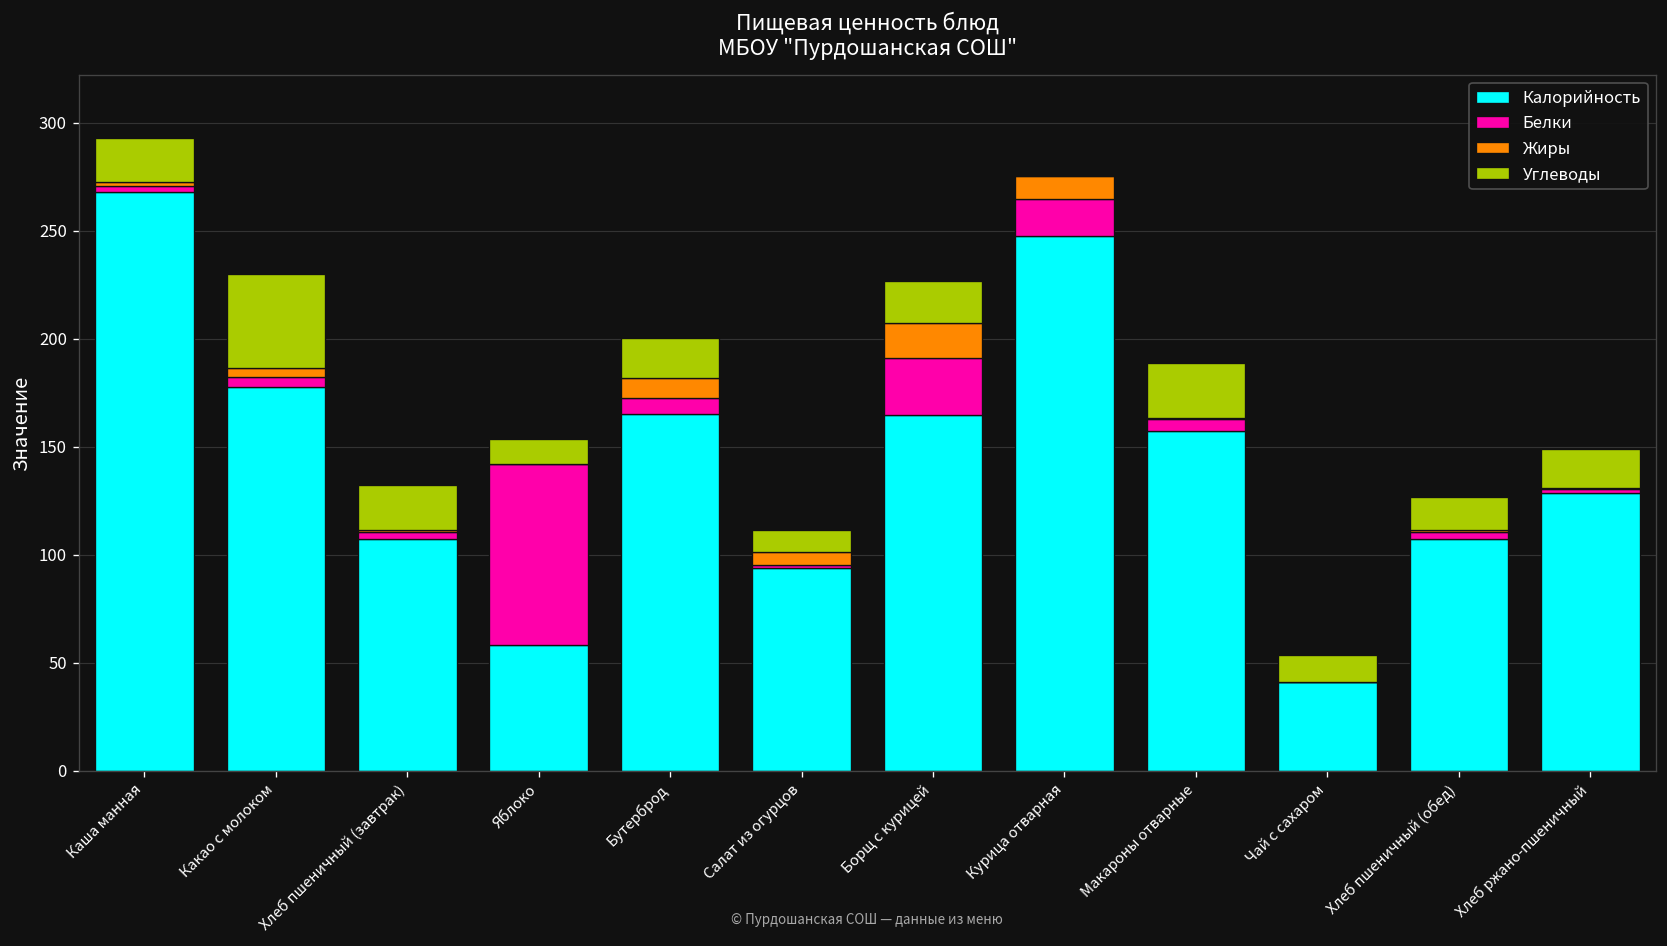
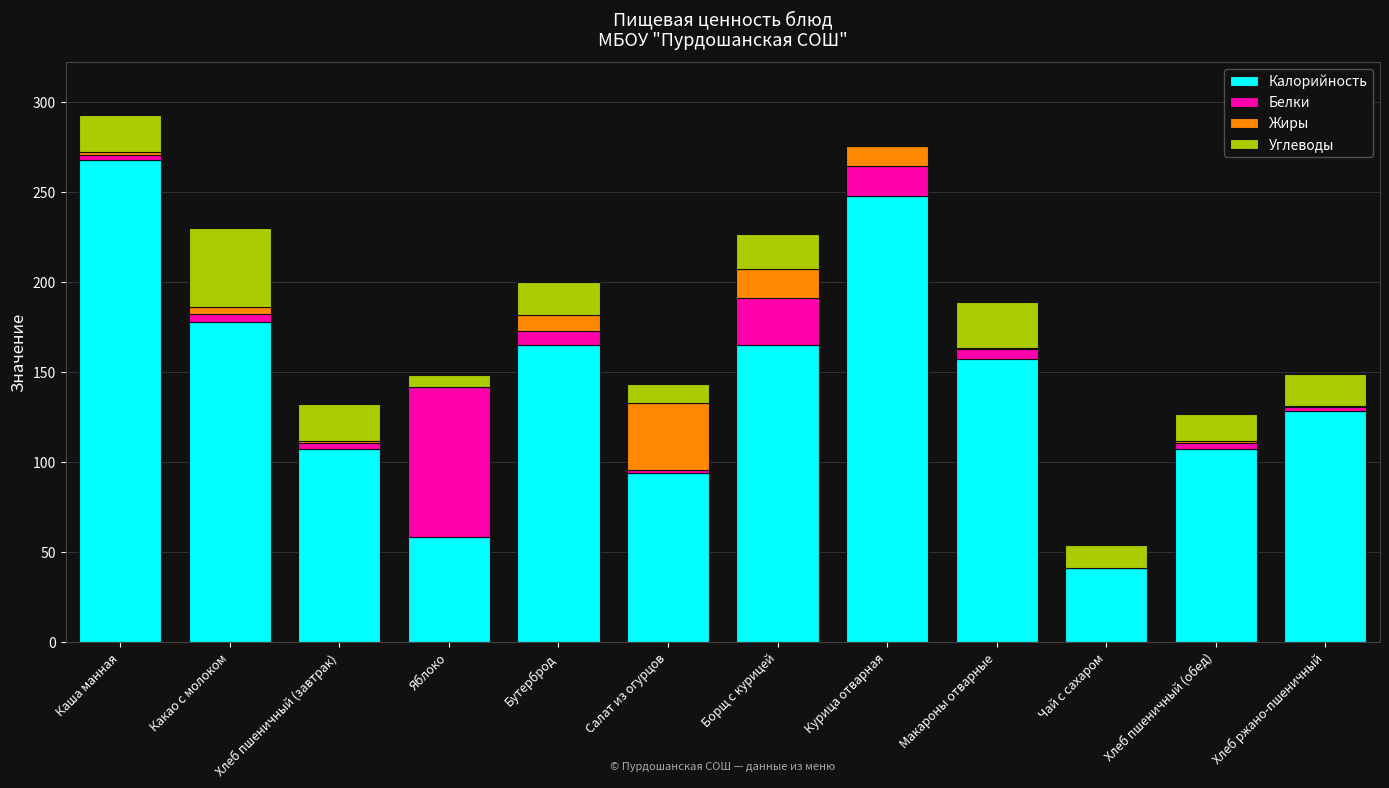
Углеводы, Яблоко: 12 -> 6
Жиры, Салат из огурцов: 6 -> 38
